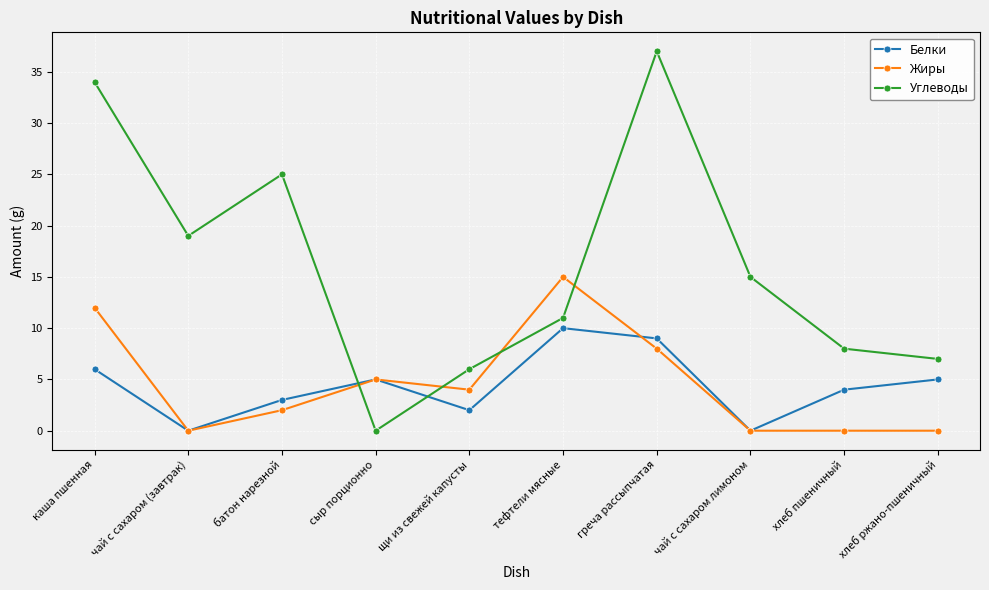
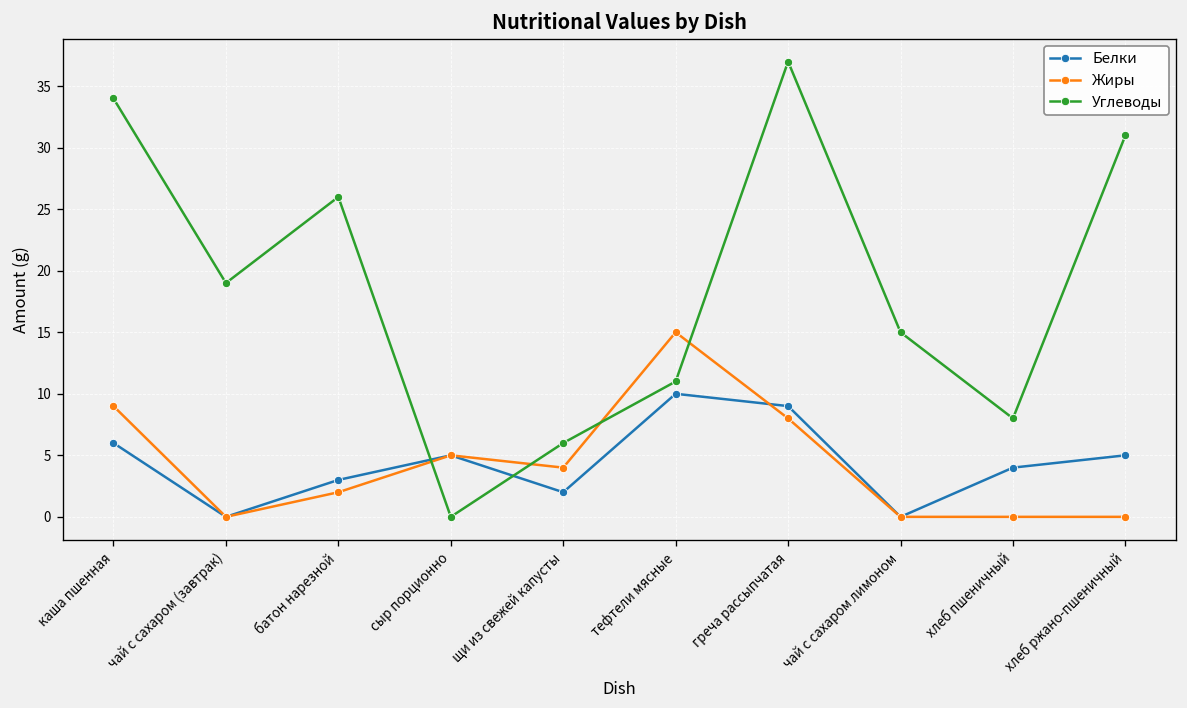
Жиры, каша пшенная: 12 -> 9
Углеводы, батон нарезной: 25 -> 26
Углеводы, хлеб ржано-пшеничный: 7 -> 31
